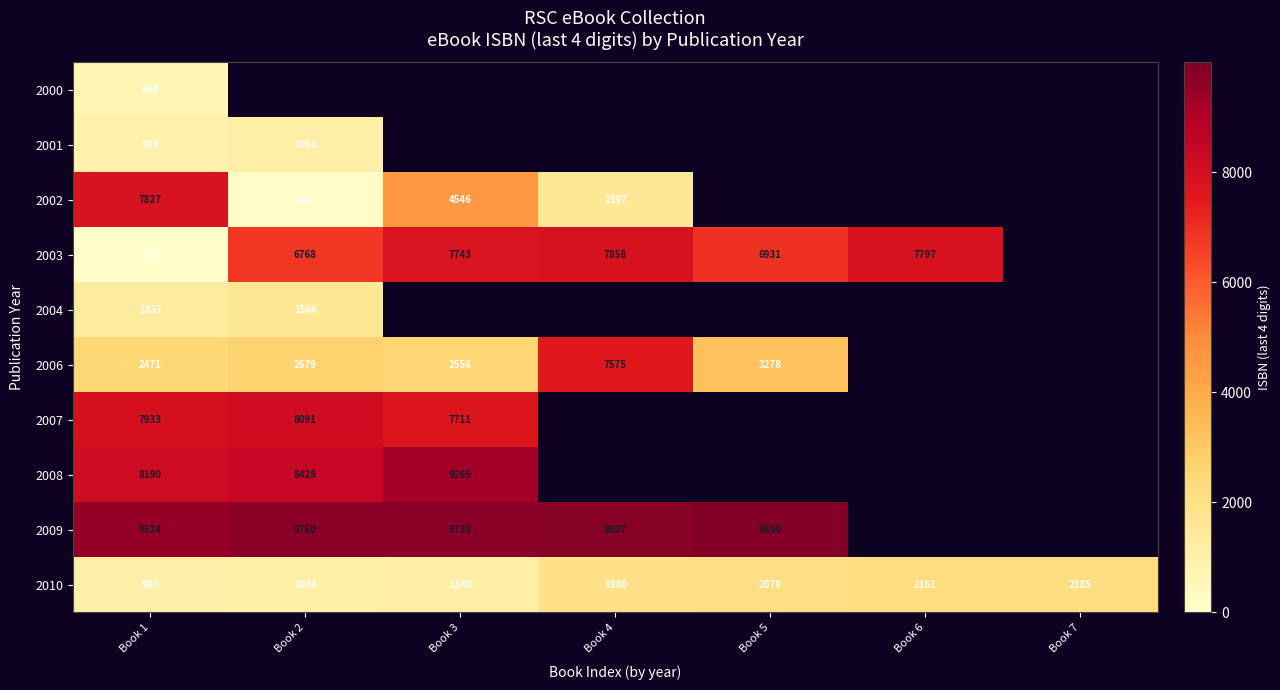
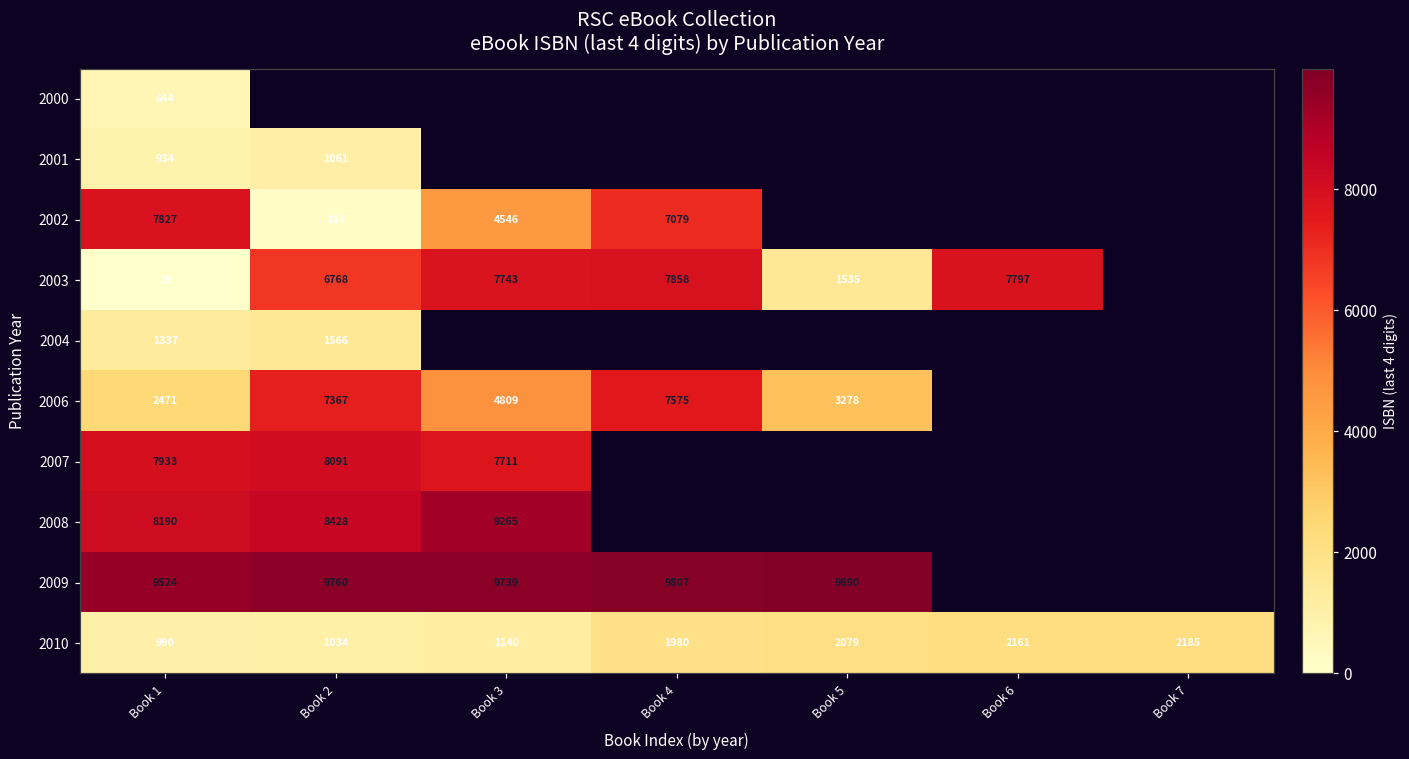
2002, Book 4: 1597 -> 7079
2003, Book 5: 6931 -> 1535
2006, Book 2: 2679 -> 7367
2006, Book 3: 2556 -> 4809
